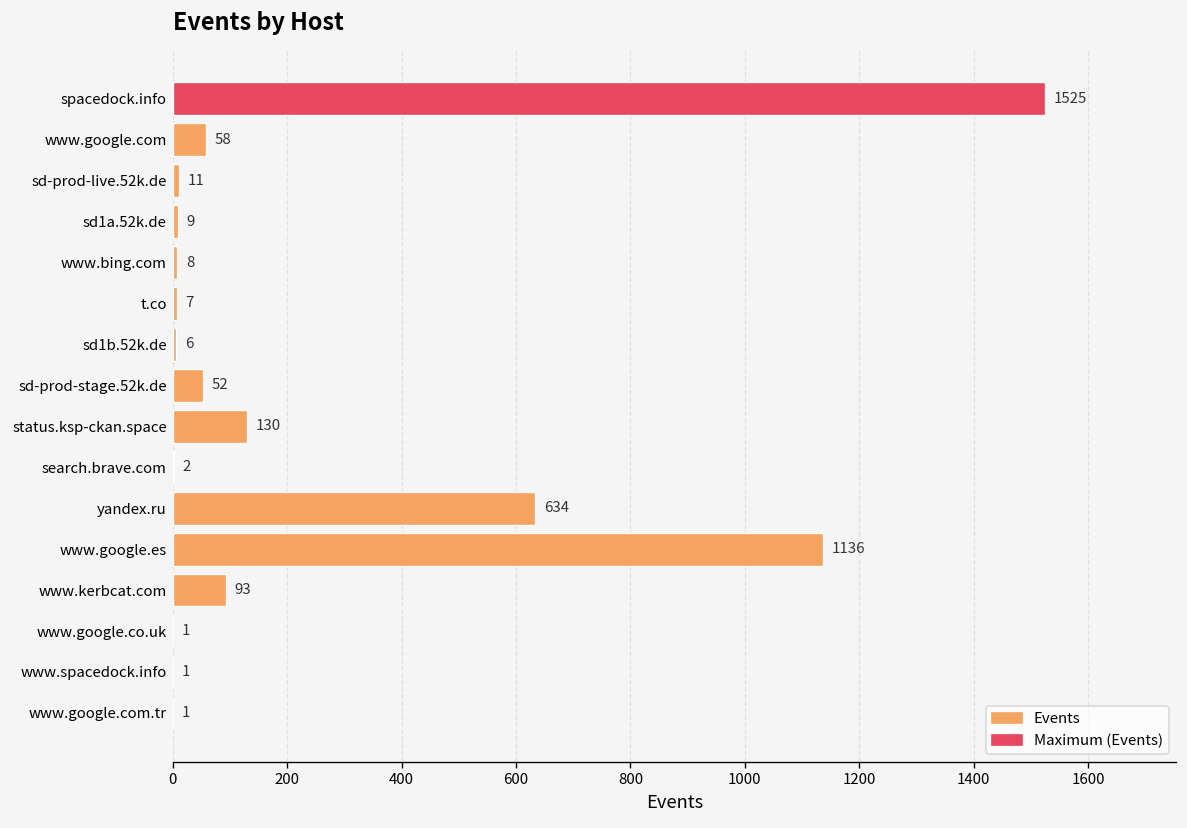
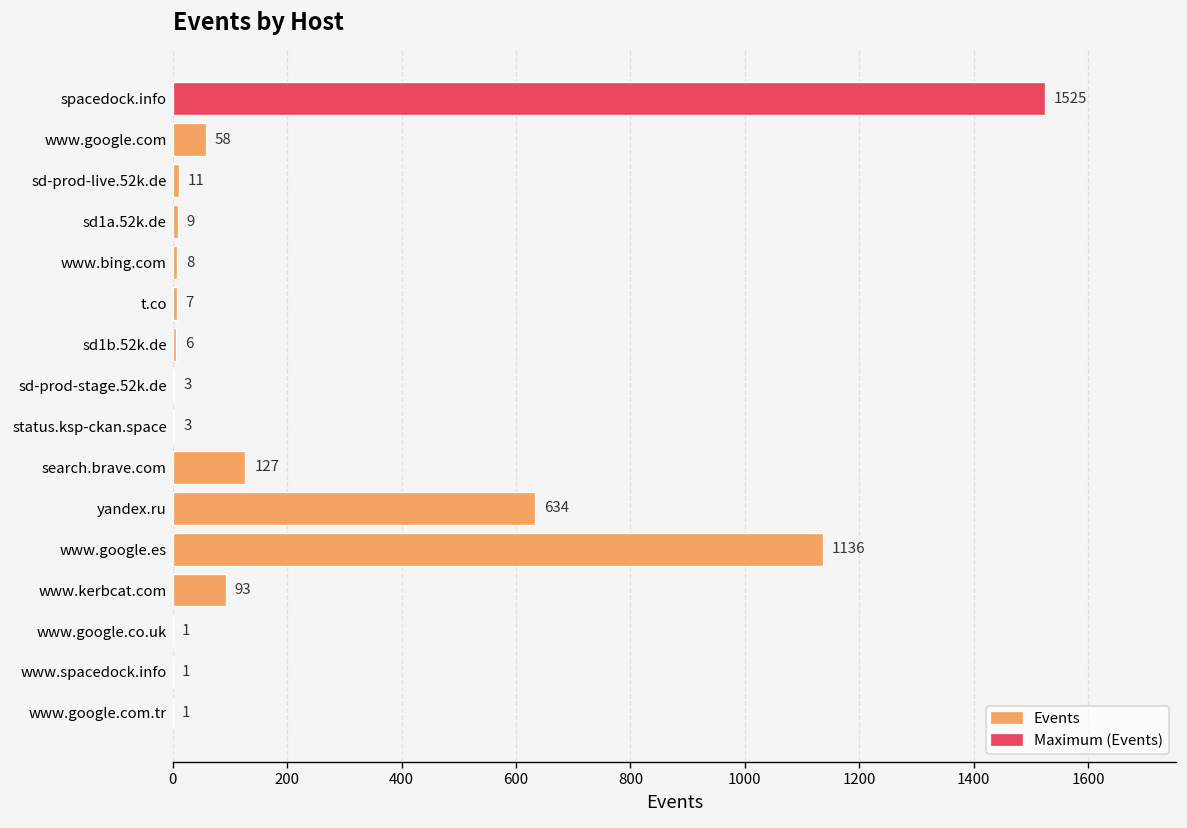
sd-prod-stage.52k.de: 52 -> 3
status.ksp-ckan.space: 130 -> 3
search.brave.com: 2 -> 127
